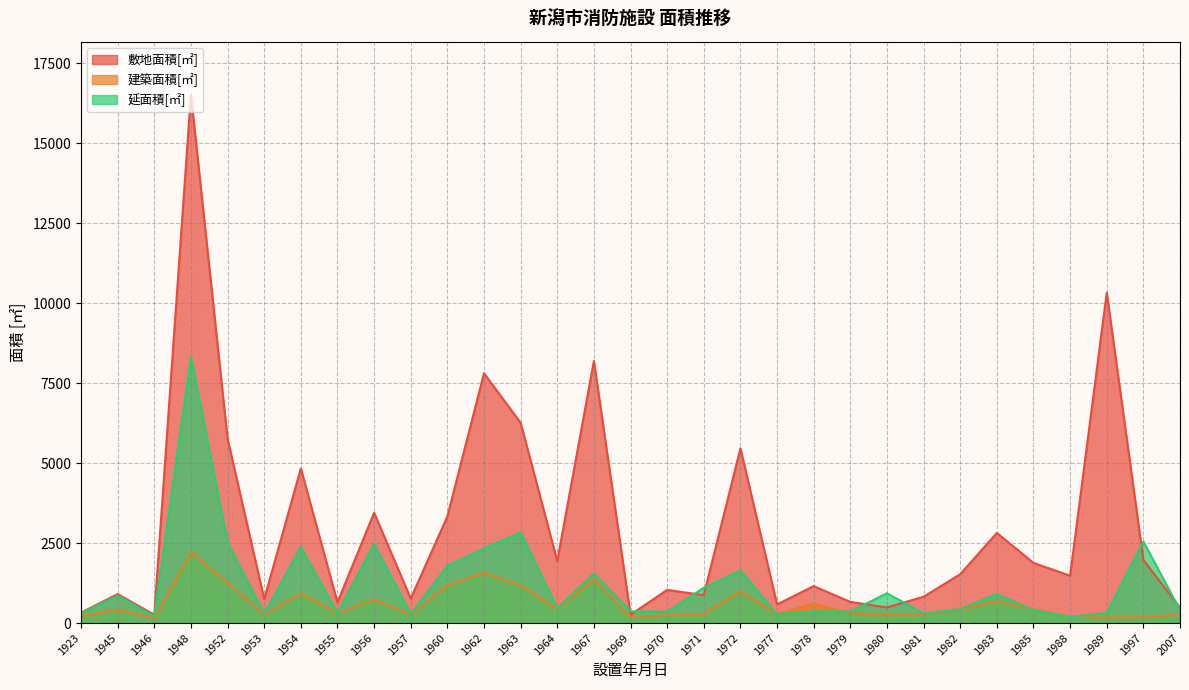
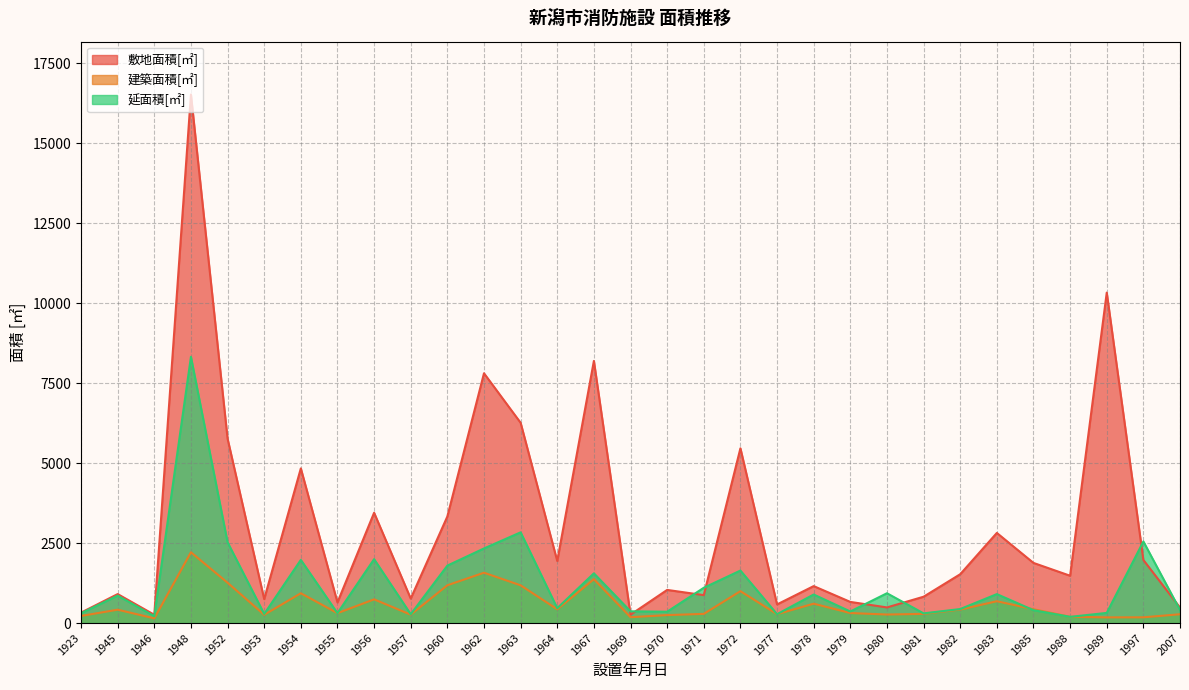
延面積[㎡], 1954: 2400 -> 2000
延面積[㎡], 1956: 2500 -> 2000
延面積[㎡], 1978: 400 -> 900
